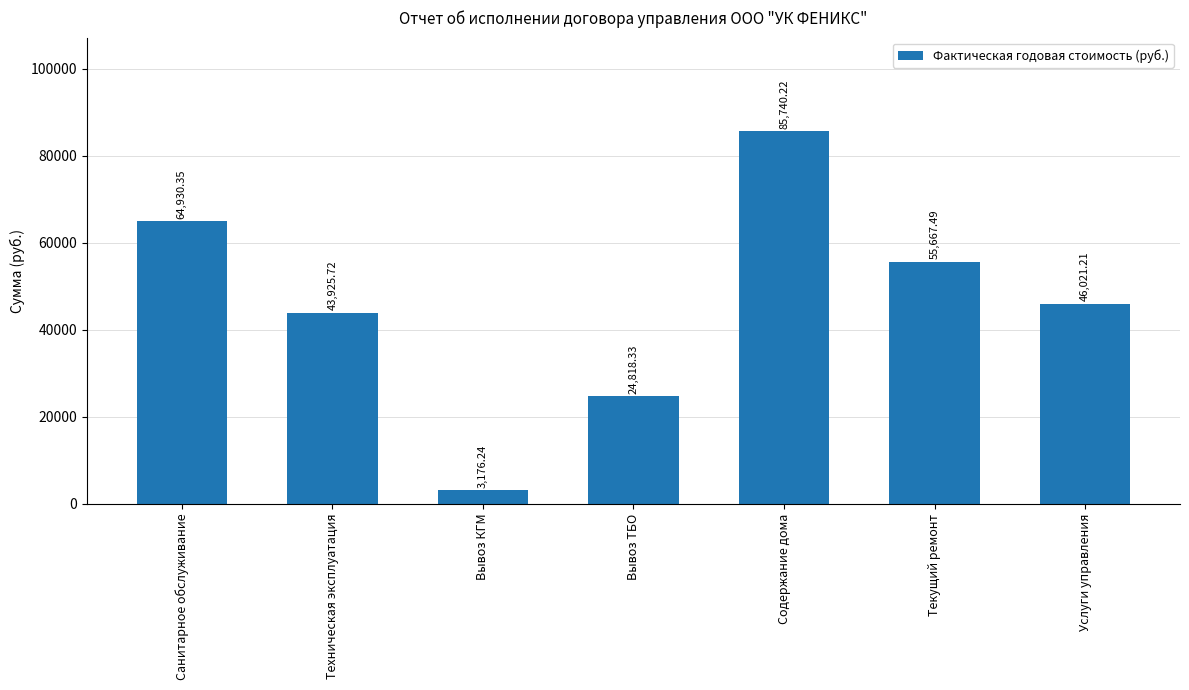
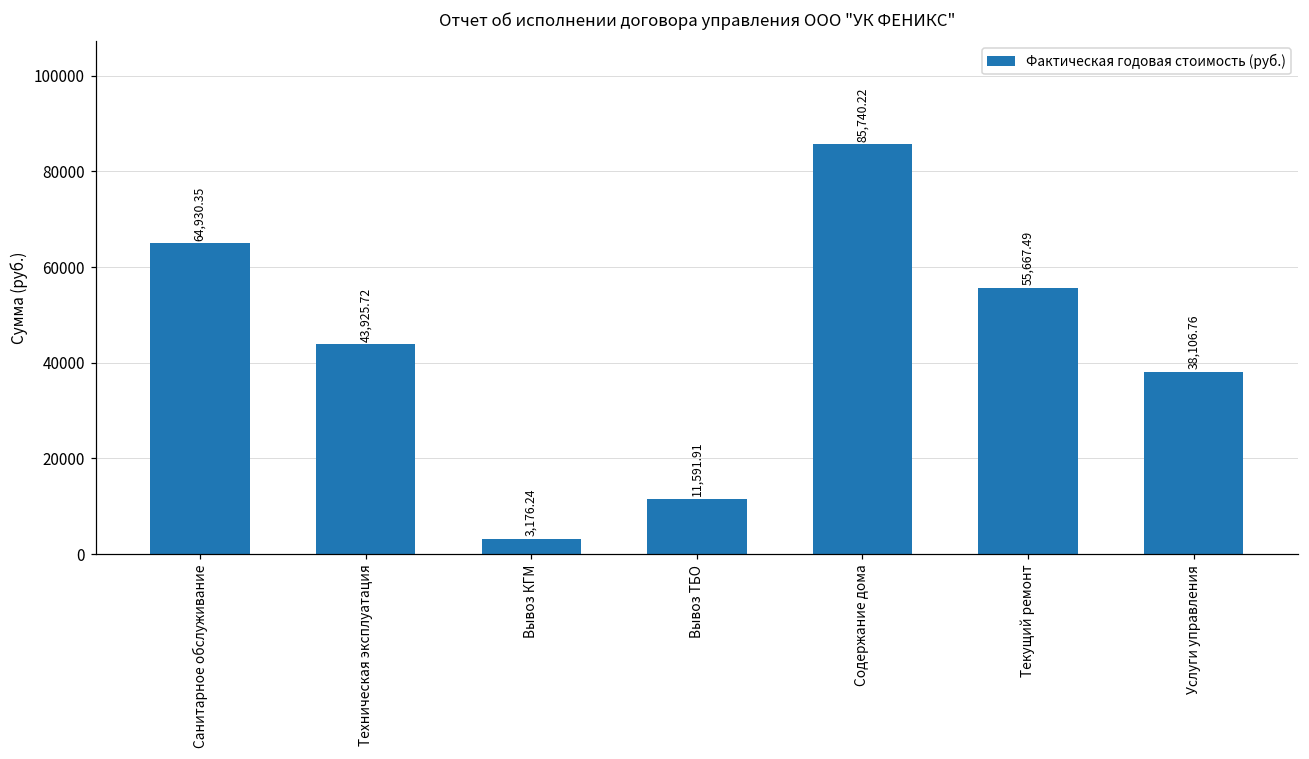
Вывоз ТБО: 24,818.33 -> 11,591.91
Услуги управления: 46,021.21 -> 38,106.76
